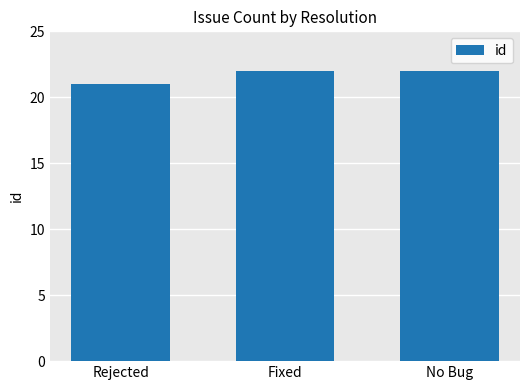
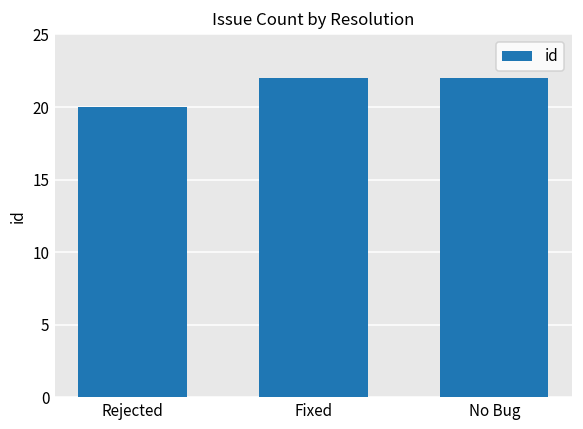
Rejected: 21 -> 20
